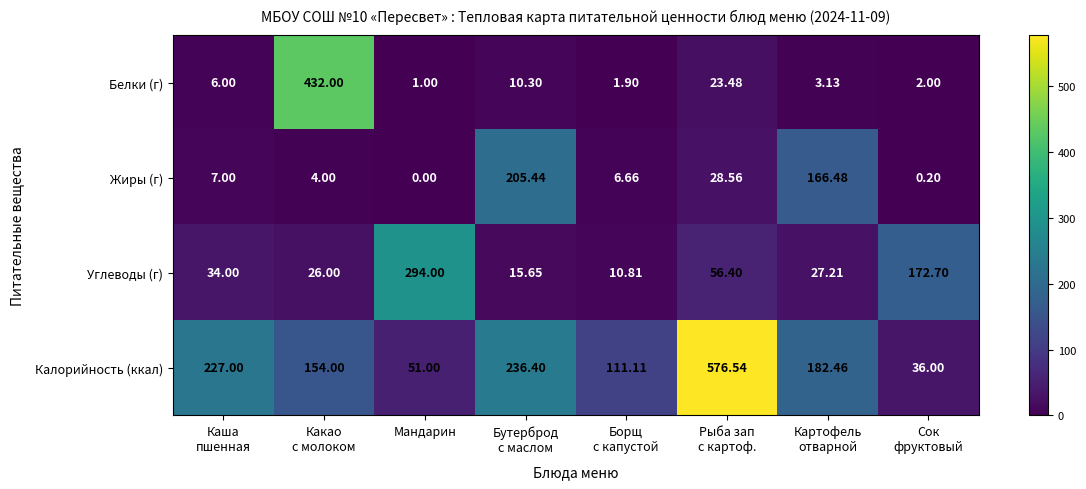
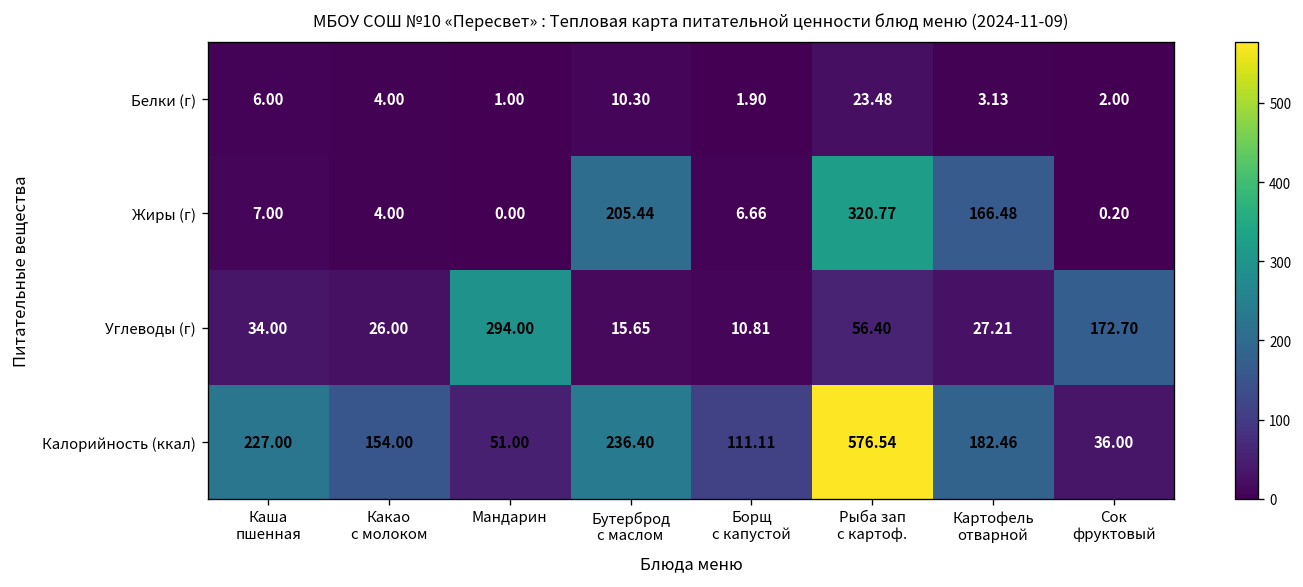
Белки (г), Какао с молоком: 432.00 -> 4.00
Жиры (г), Рыба зап с картоф.: 28.56 -> 320.77
